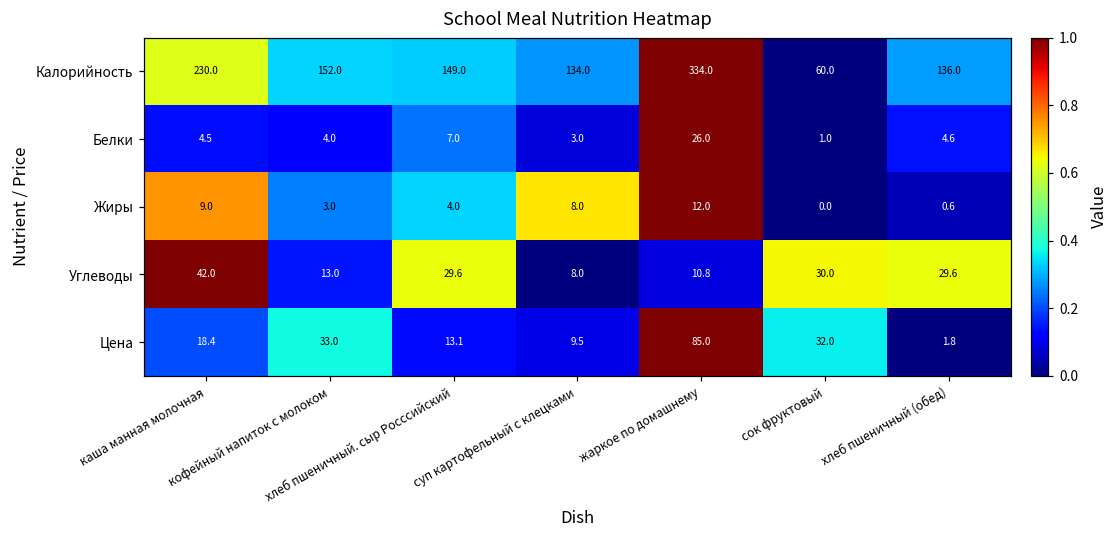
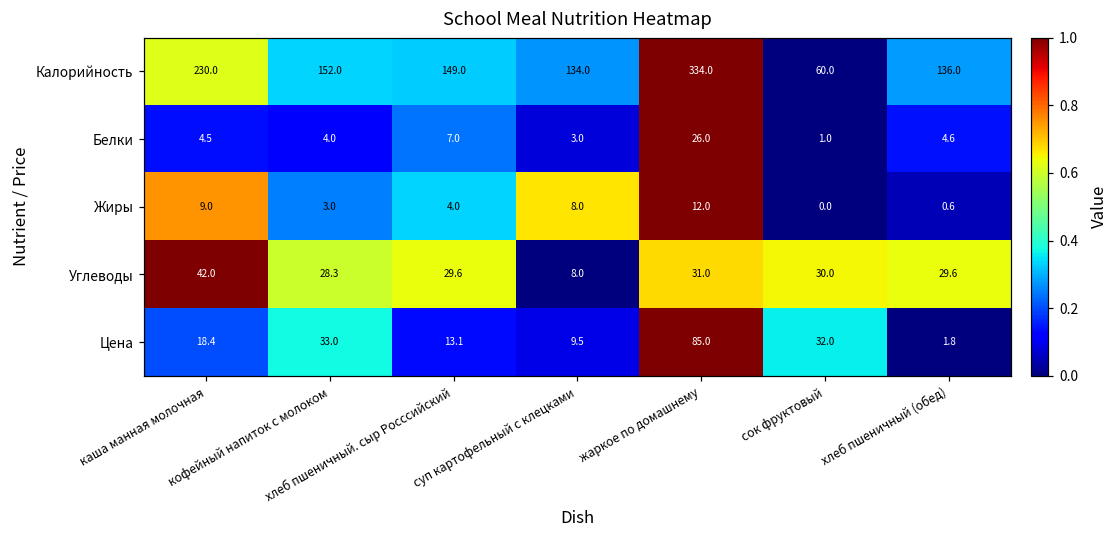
Углеводы, кофейный напиток с молоком: 13.0 -> 28.3
Углеводы, жаркое по домашнему: 10.8 -> 31.0
